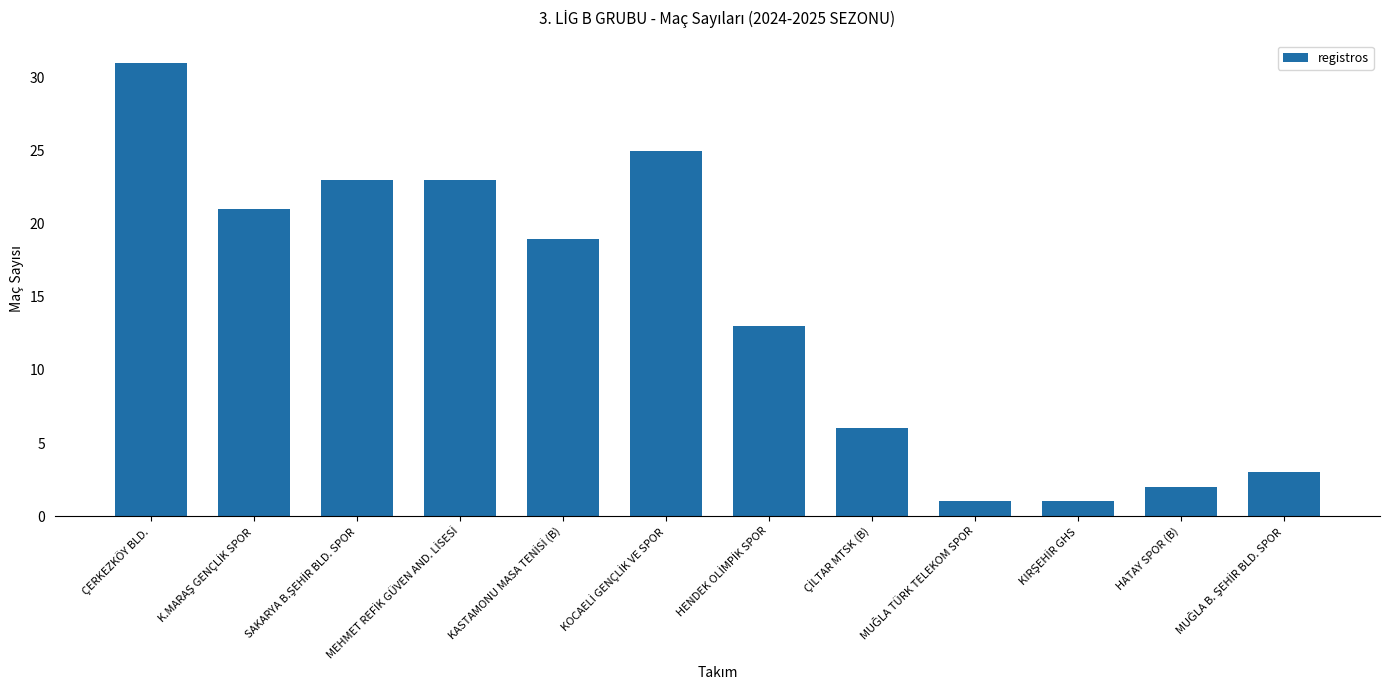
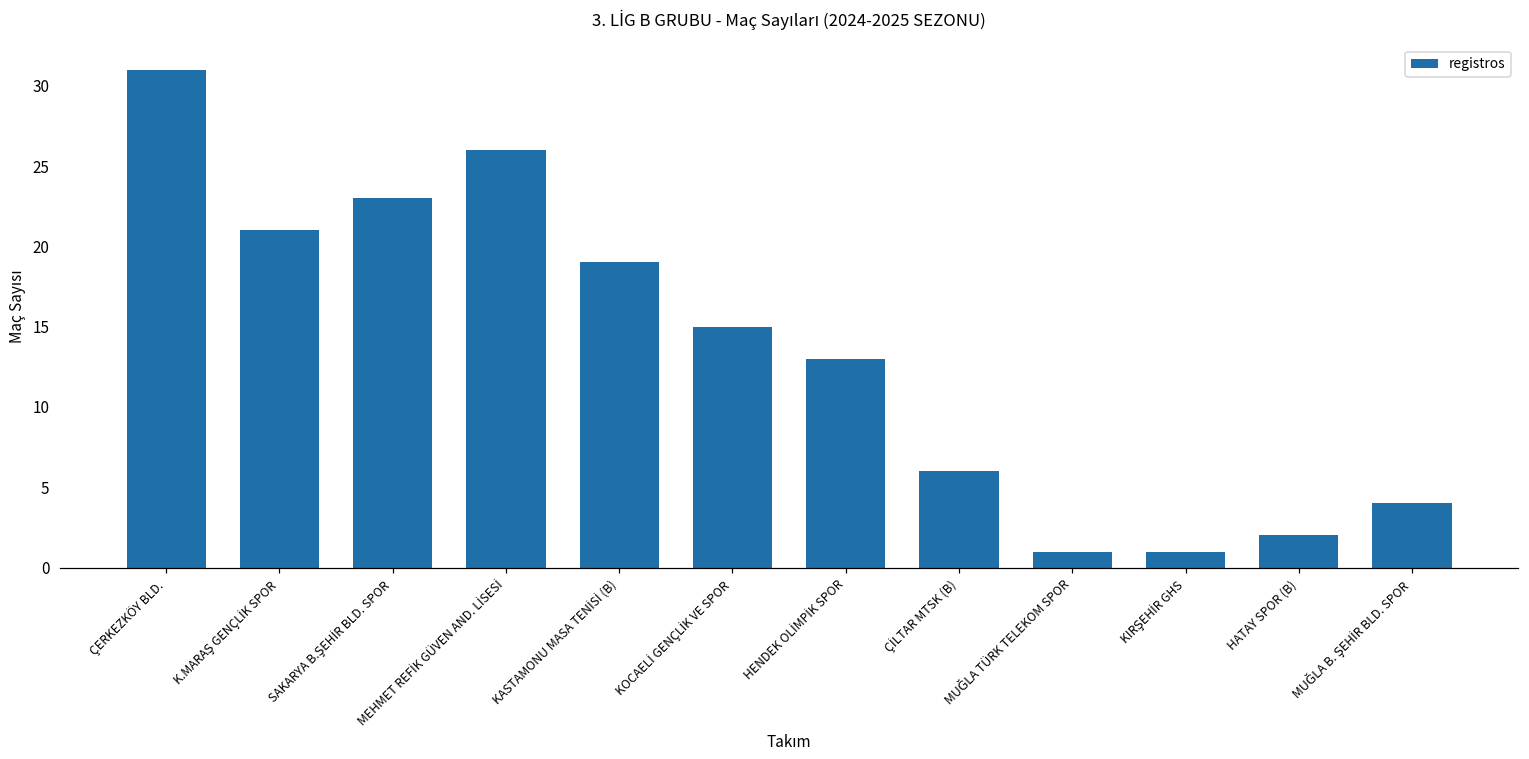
MEHMET REFİK GÜVEN AND. LİSESİ: 23 -> 26
KOCAELİ GENÇLİK VE SPOR: 25 -> 15
MUĞLA B. ŞEHİR BLD. SPOR: 3 -> 4
